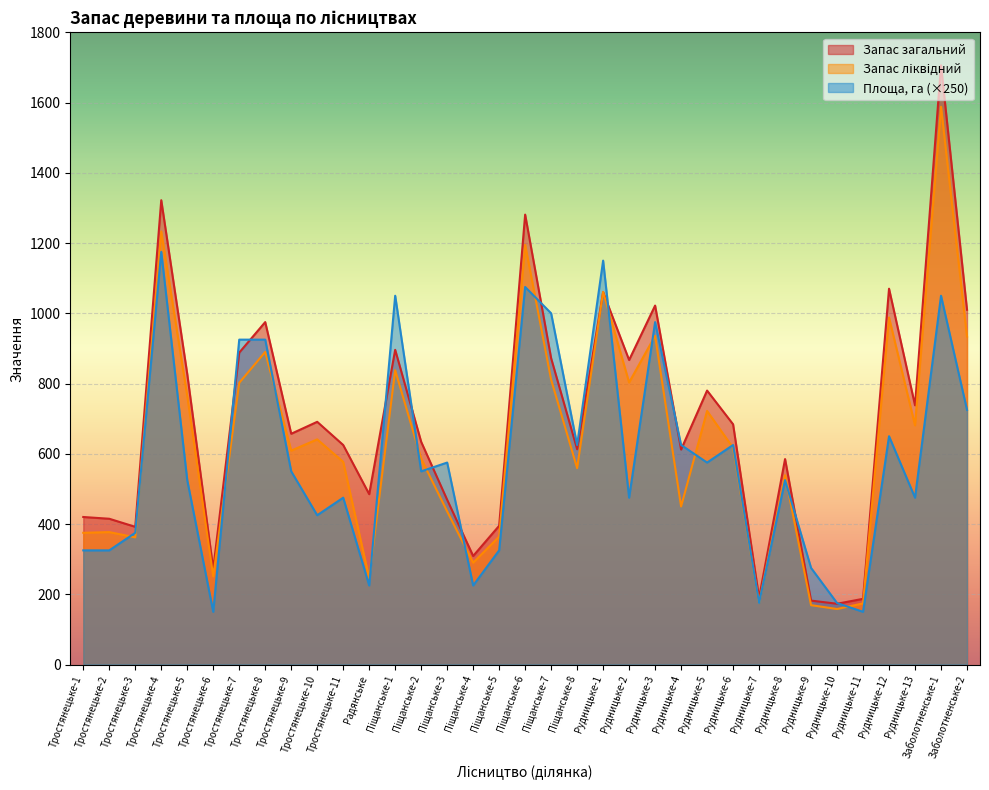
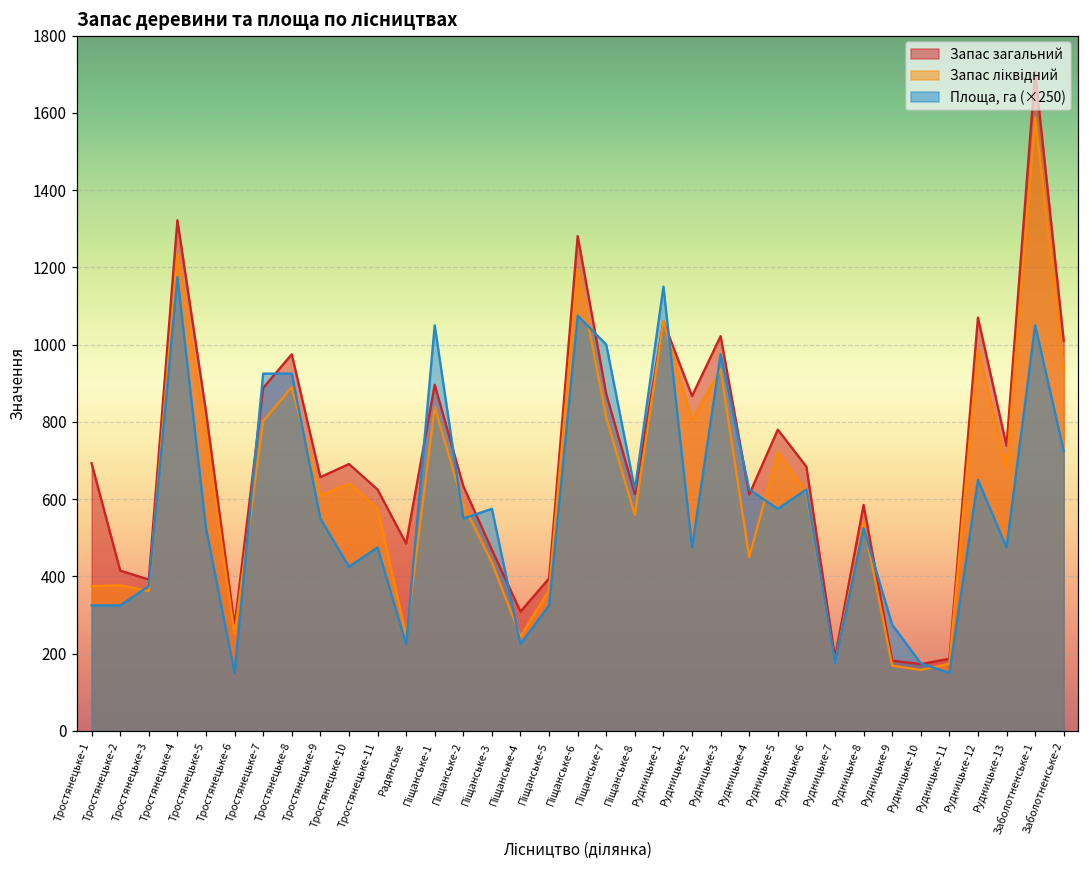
Запас загальний, Тростянецьке-1: 420 -> 690
Запас ліквідний, Піщанське-4: 290 -> 250
